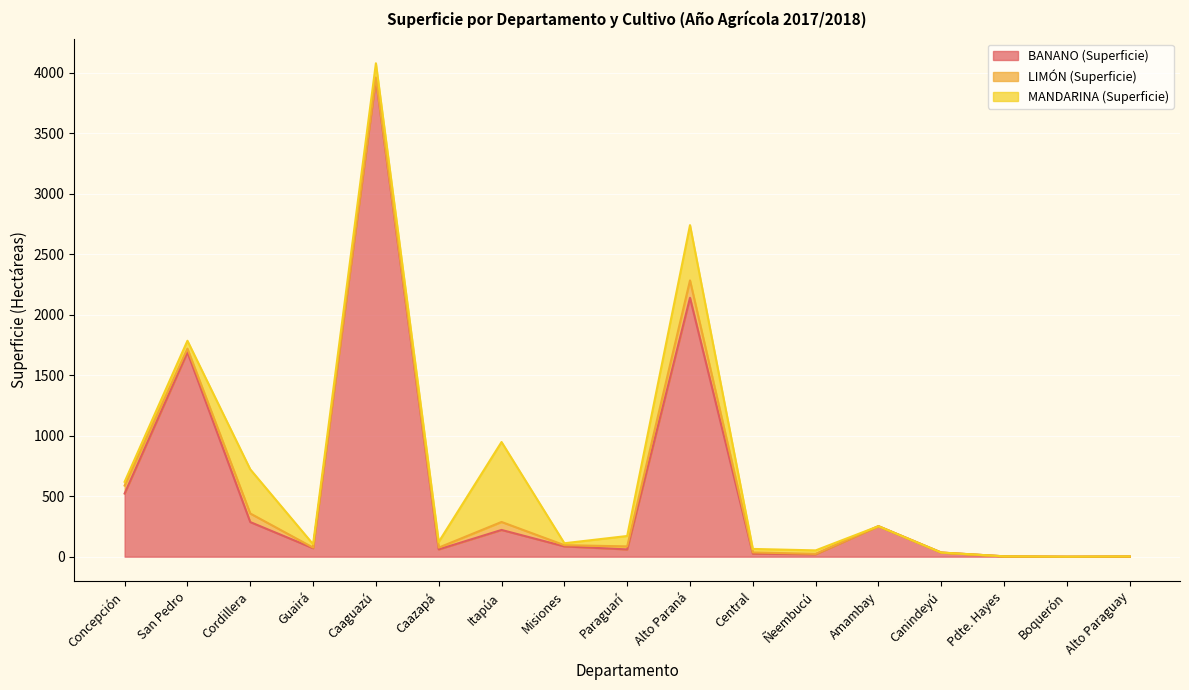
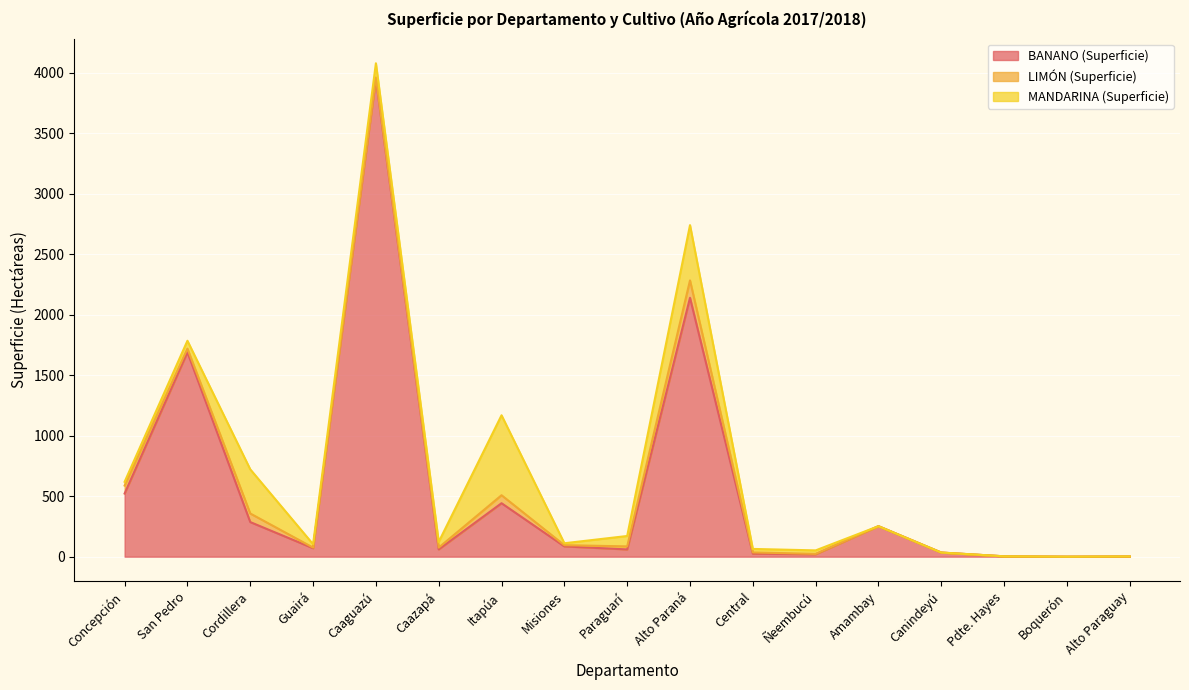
BANANO (Superficie), Itapúa: 220 -> 440
